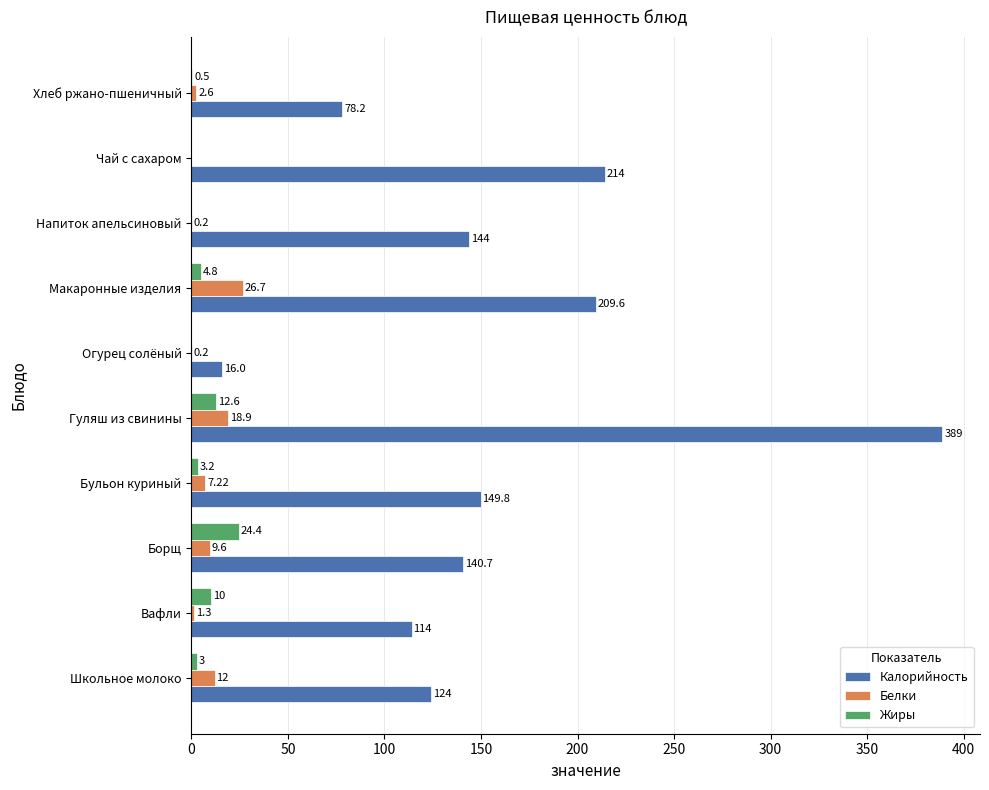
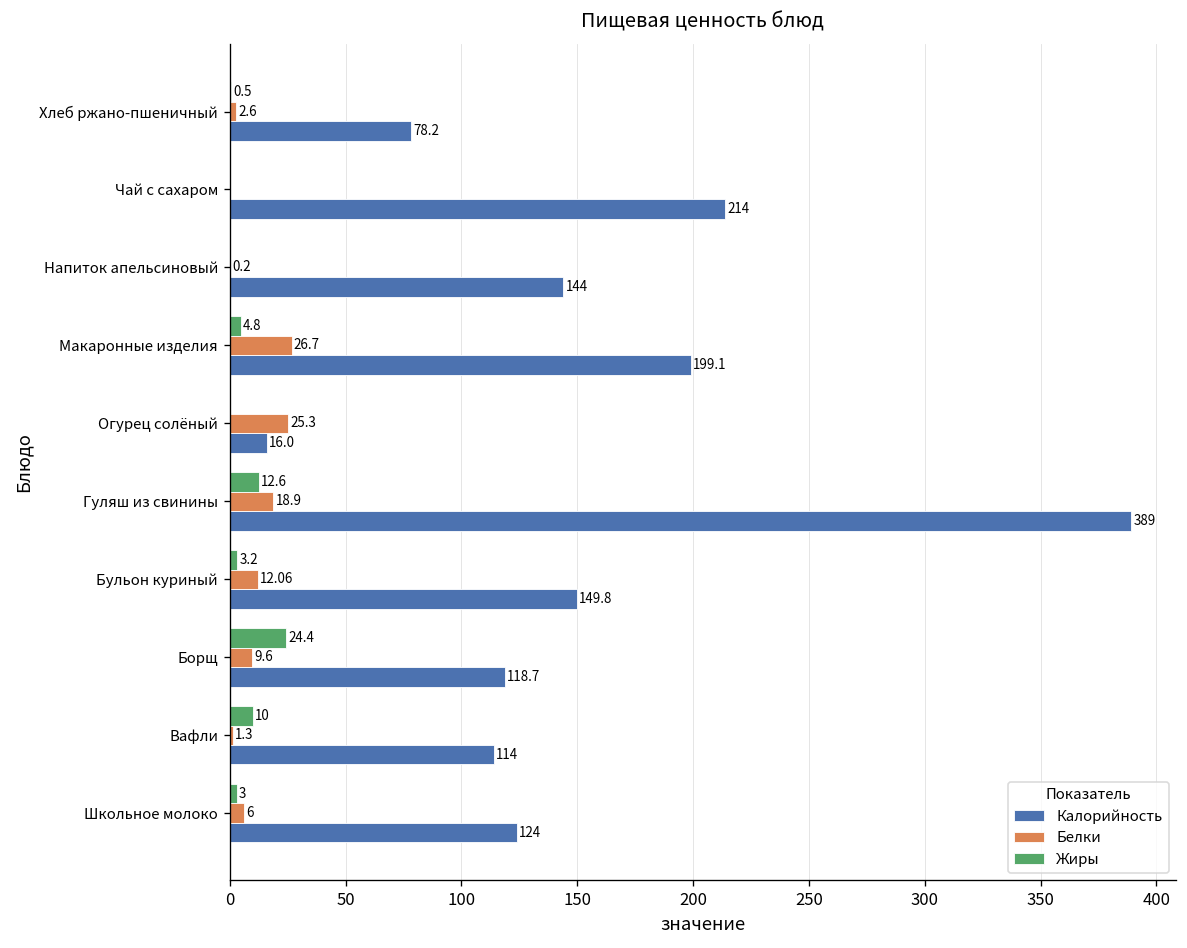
Калорийность, Макаронные изделия: 209.6 -> 199.1
Белки, Огурец солёный: 0.2 -> 25.3
Белки, Бульон куриный: 7.22 -> 12.06
Калорийность, Борщ: 140.7 -> 118.7
Белки, Школьное молоко: 12 -> 6
